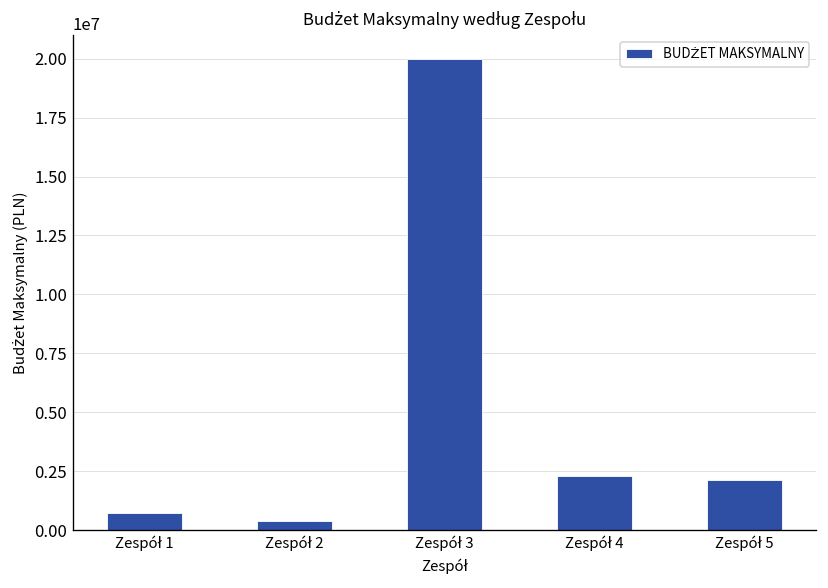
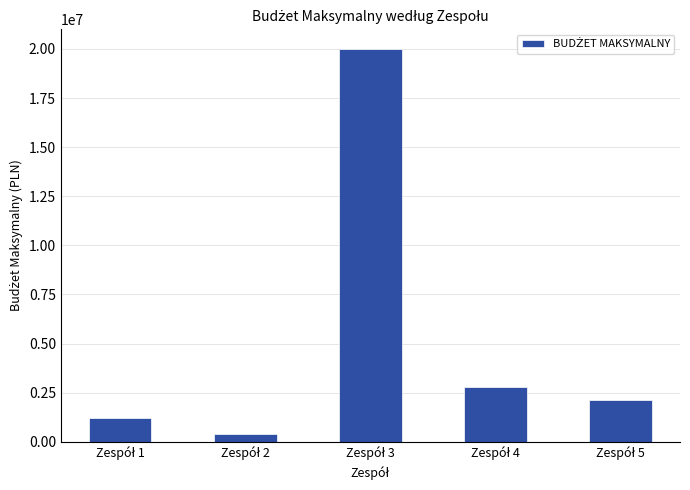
Zespół 1: 700000 -> 1200000
Zespół 4: 2300000 -> 2800000
